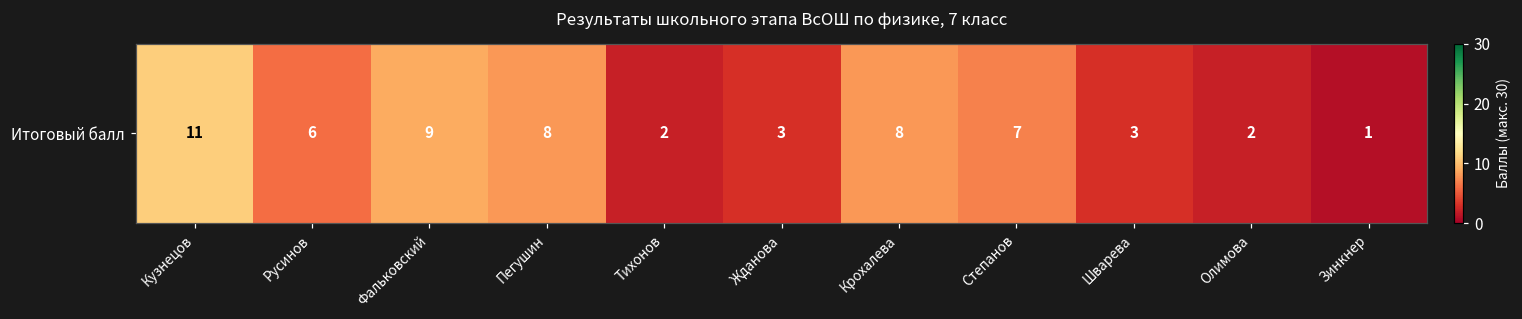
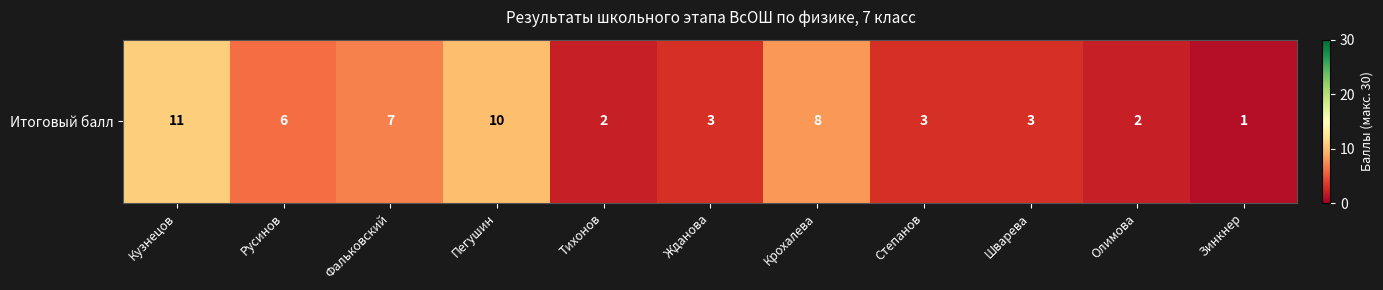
Итоговый балл, Фальковский: 9 -> 7
Итоговый балл, Пегушин: 8 -> 10
Итоговый балл, Степанов: 7 -> 3
